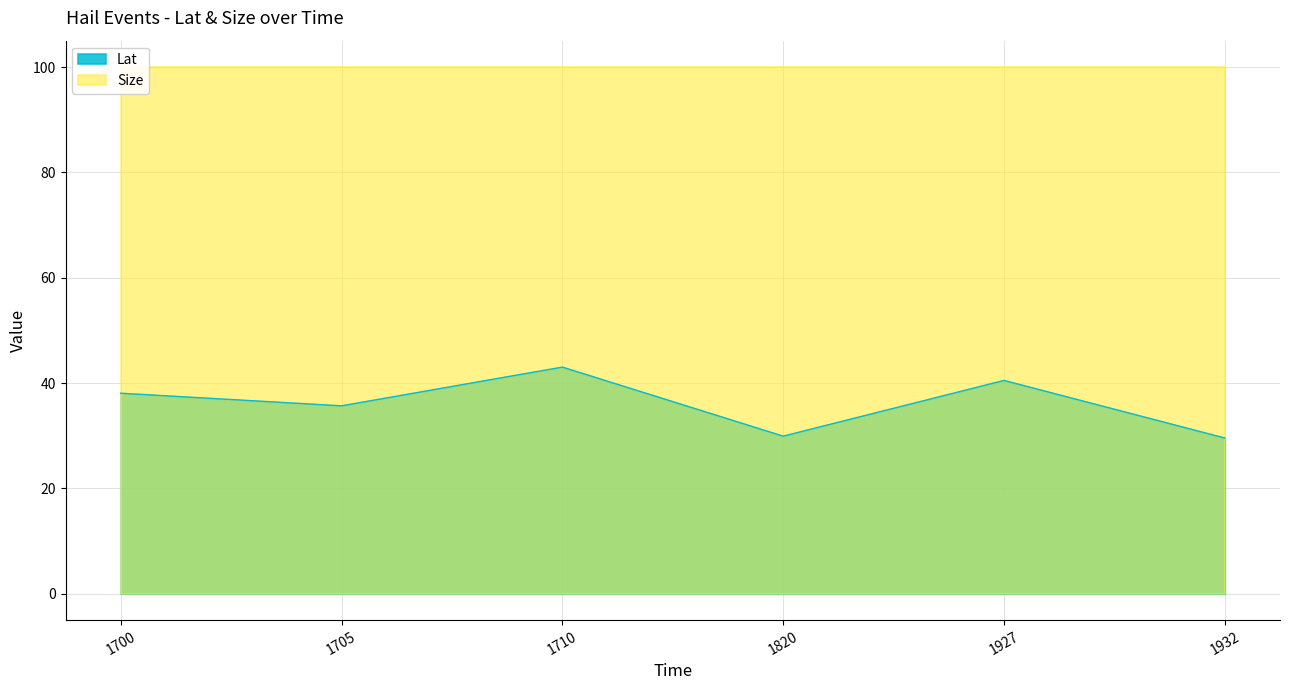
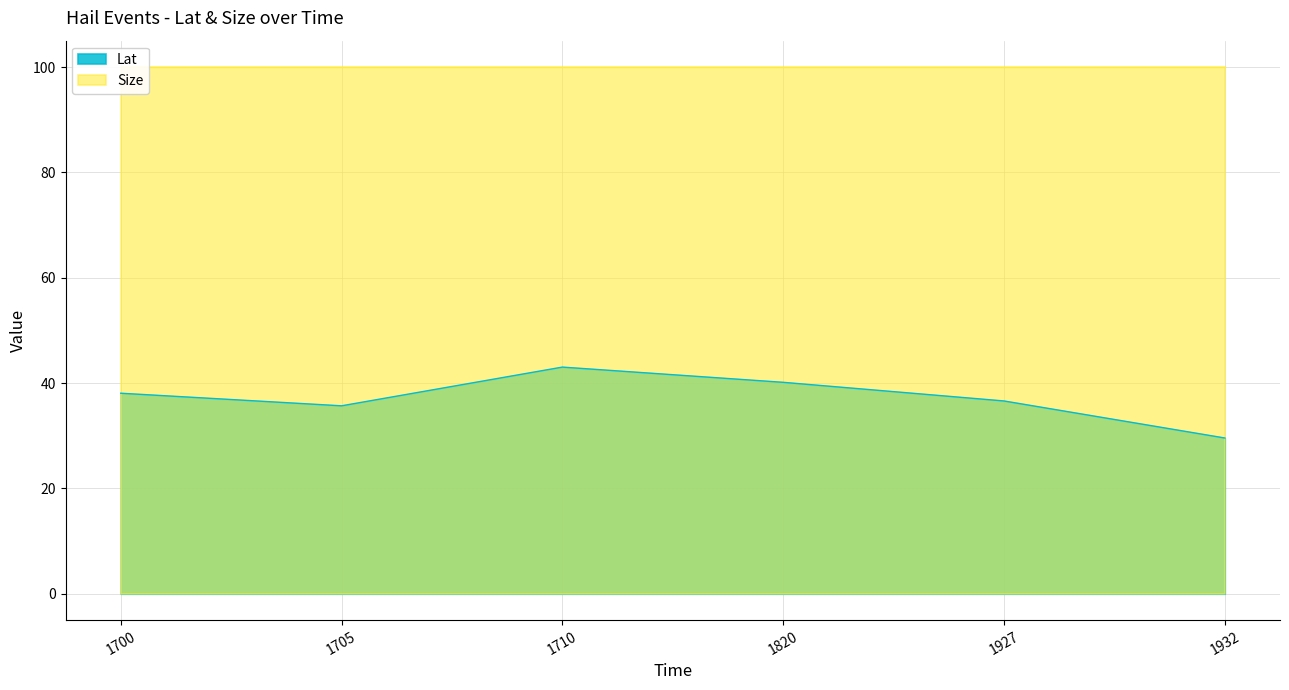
Lat, 1820: 30 -> 40
Lat, 1927: 41 -> 37
